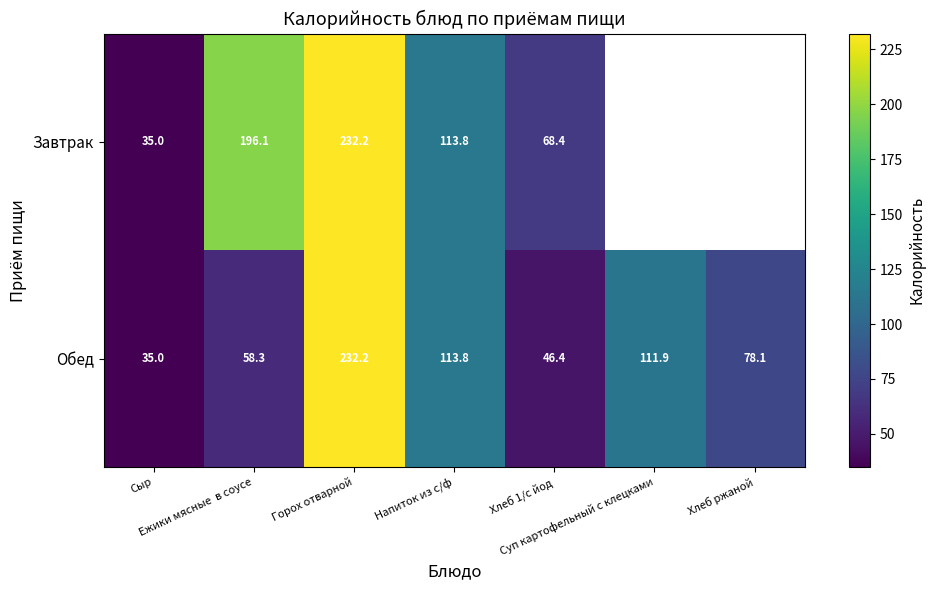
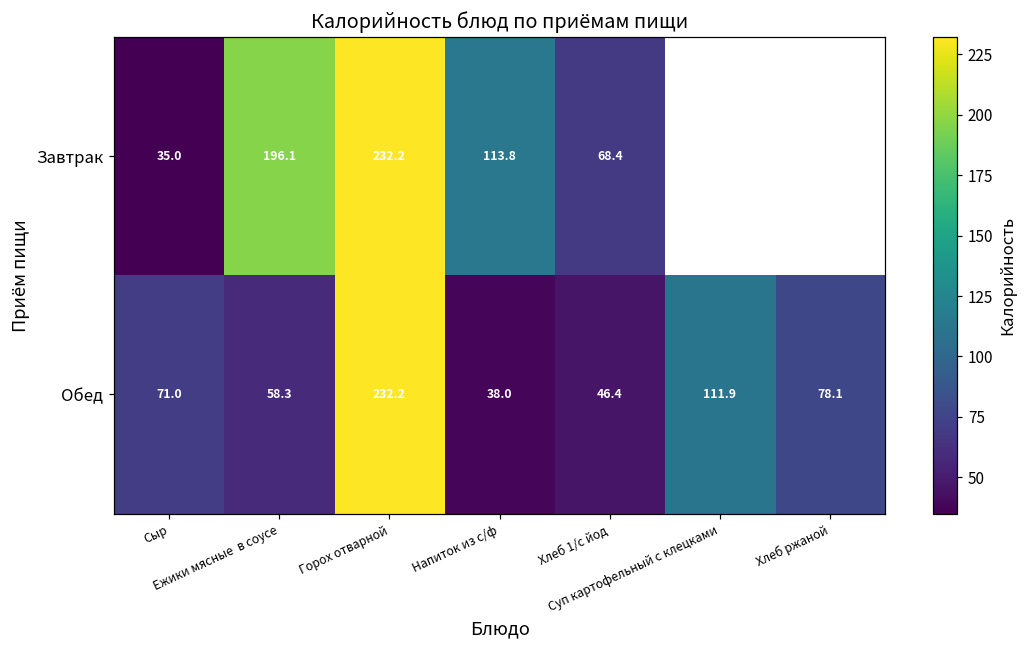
Обед, Сыр: 35.0 -> 71.0
Обед, Напиток из с/ф: 113.8 -> 38.0
